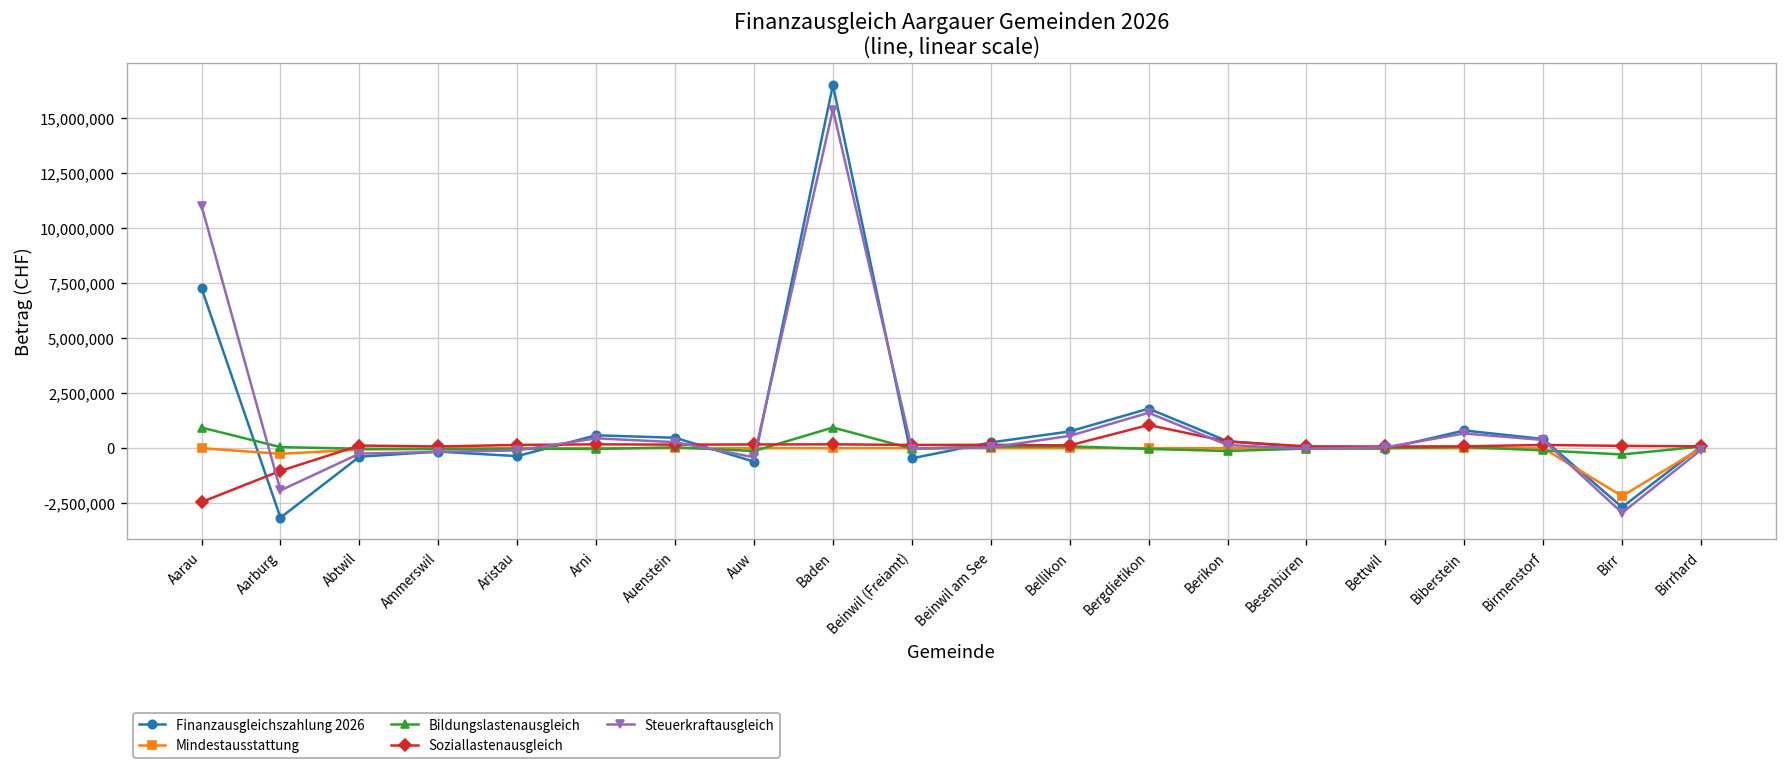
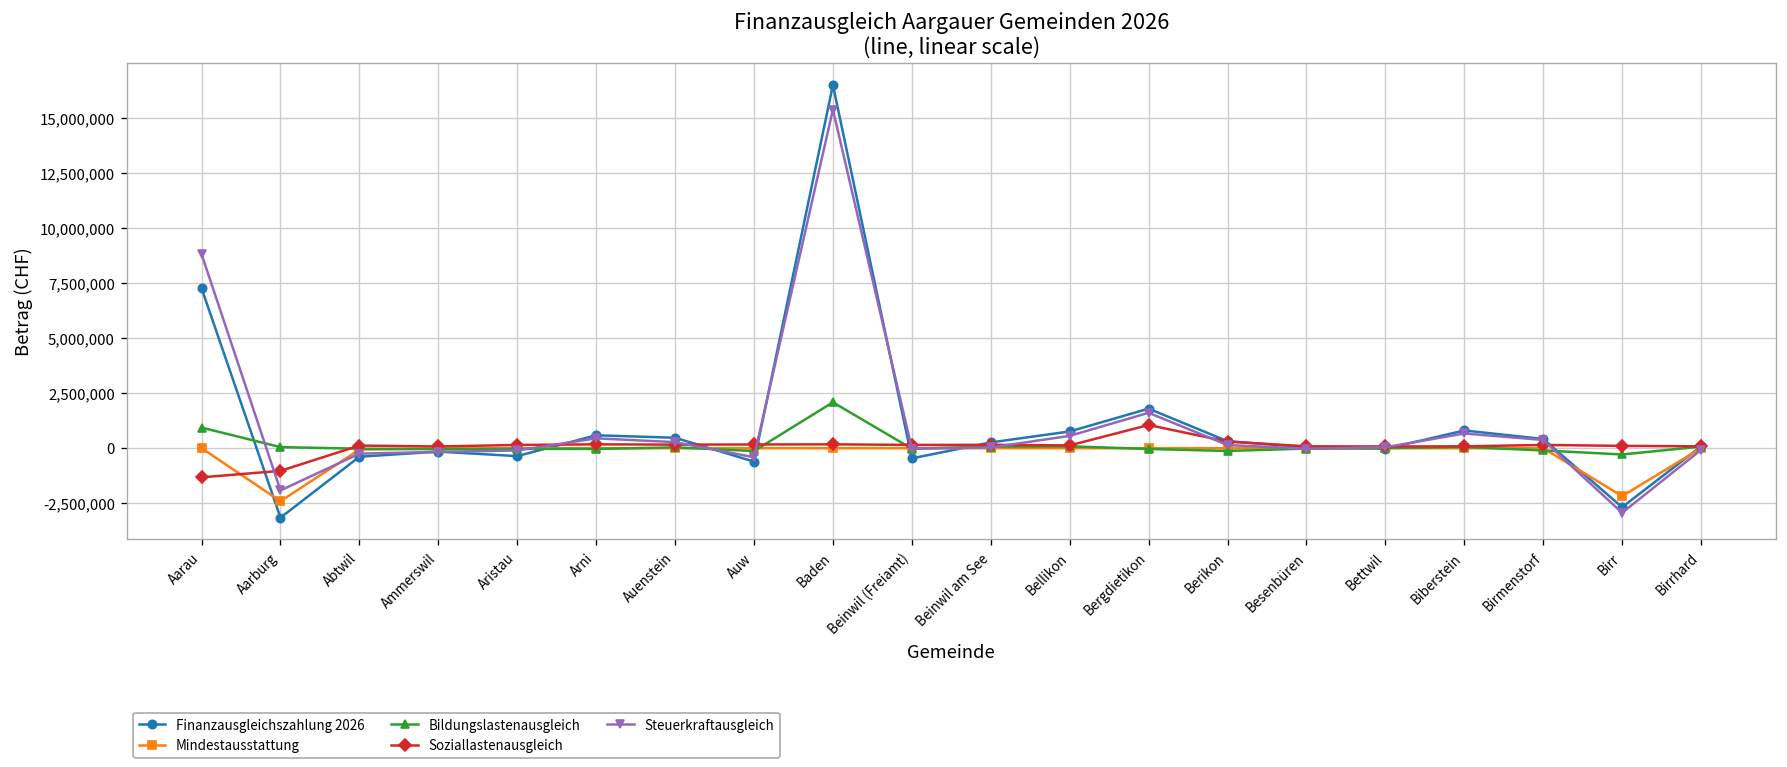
Soziallastenausgleich, Aarau: -2,400,000 -> -1,300,000
Steuerkraftausgleich, Aarau: 11,000,000 -> 8,800,000
Mindestausstattung, Aarburg: -300,000 -> -2,400,000
Bildungslastenausgleich, Baden: 900,000 -> 2,100,000
